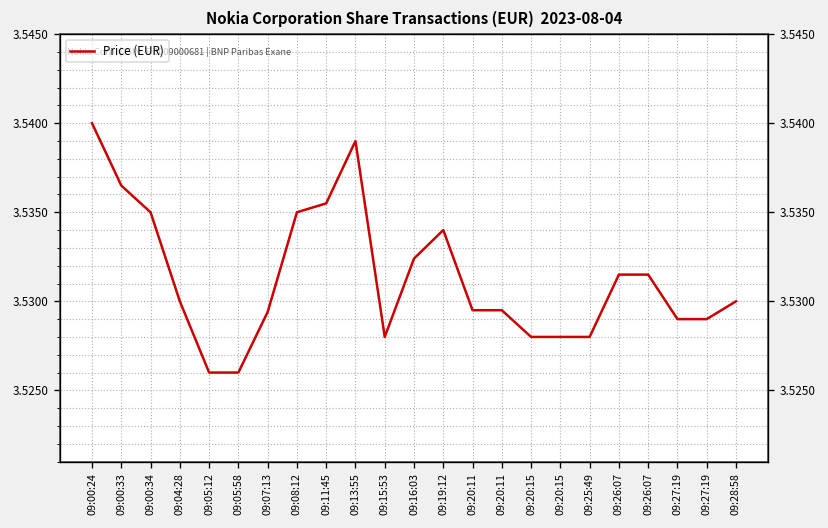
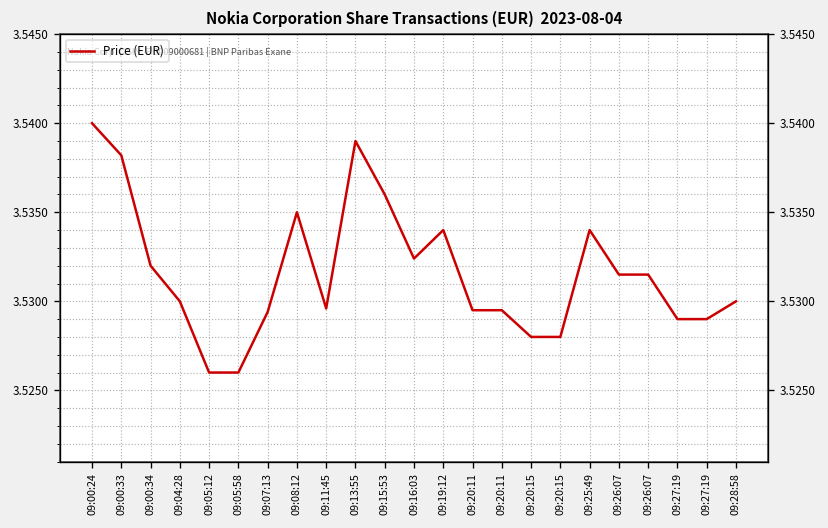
09:00:33: 3.5365 -> 3.5382
09:00:34: 3.535 -> 3.532
09:11:45: 3.5355 -> 3.5296
09:15:53: 3.528 -> 3.536
09:25:49: 3.528 -> 3.534
